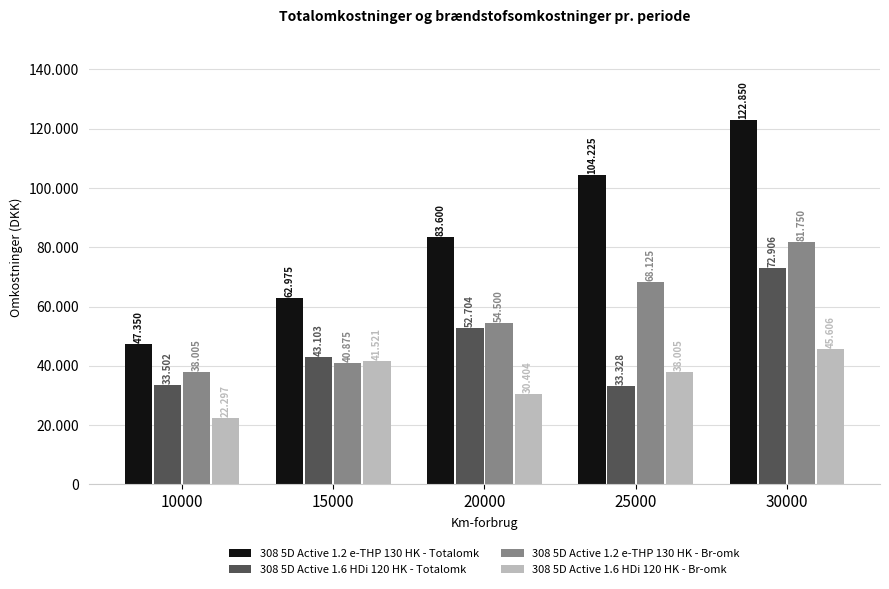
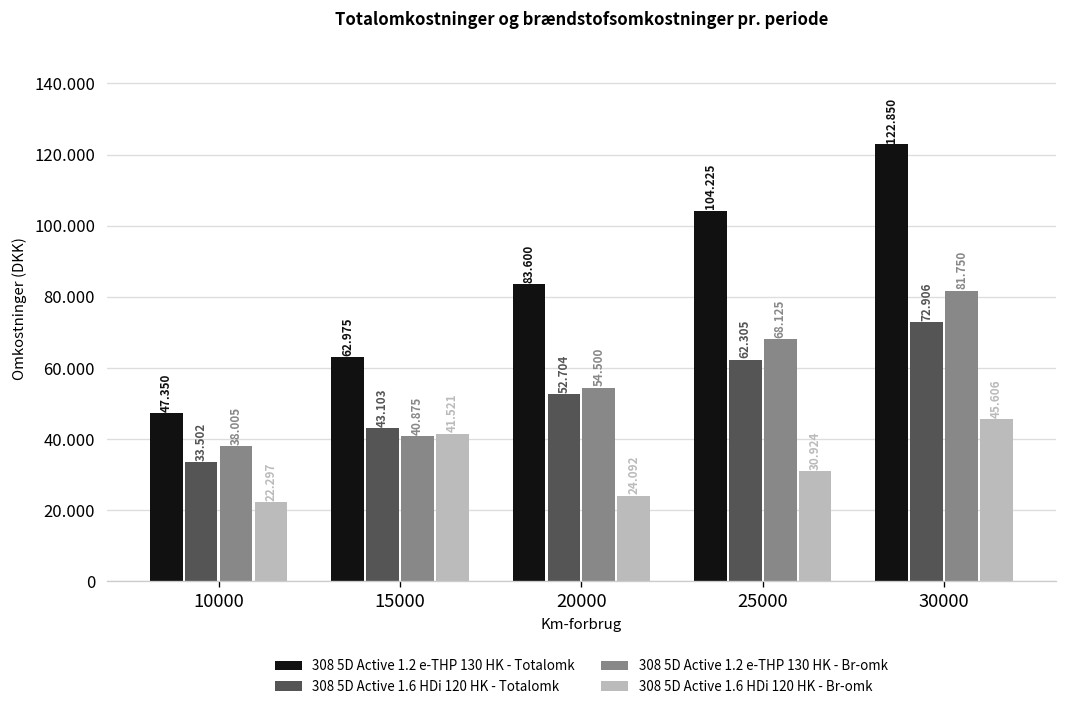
308 5D Active 1.6 HDi 120 HK - Br-omk, 20000: 30.404 -> 24.092
308 5D Active 1.6 HDi 120 HK - Totalomk, 25000: 33.328 -> 62.305
308 5D Active 1.6 HDi 120 HK - Br-omk, 25000: 38.005 -> 30.924
